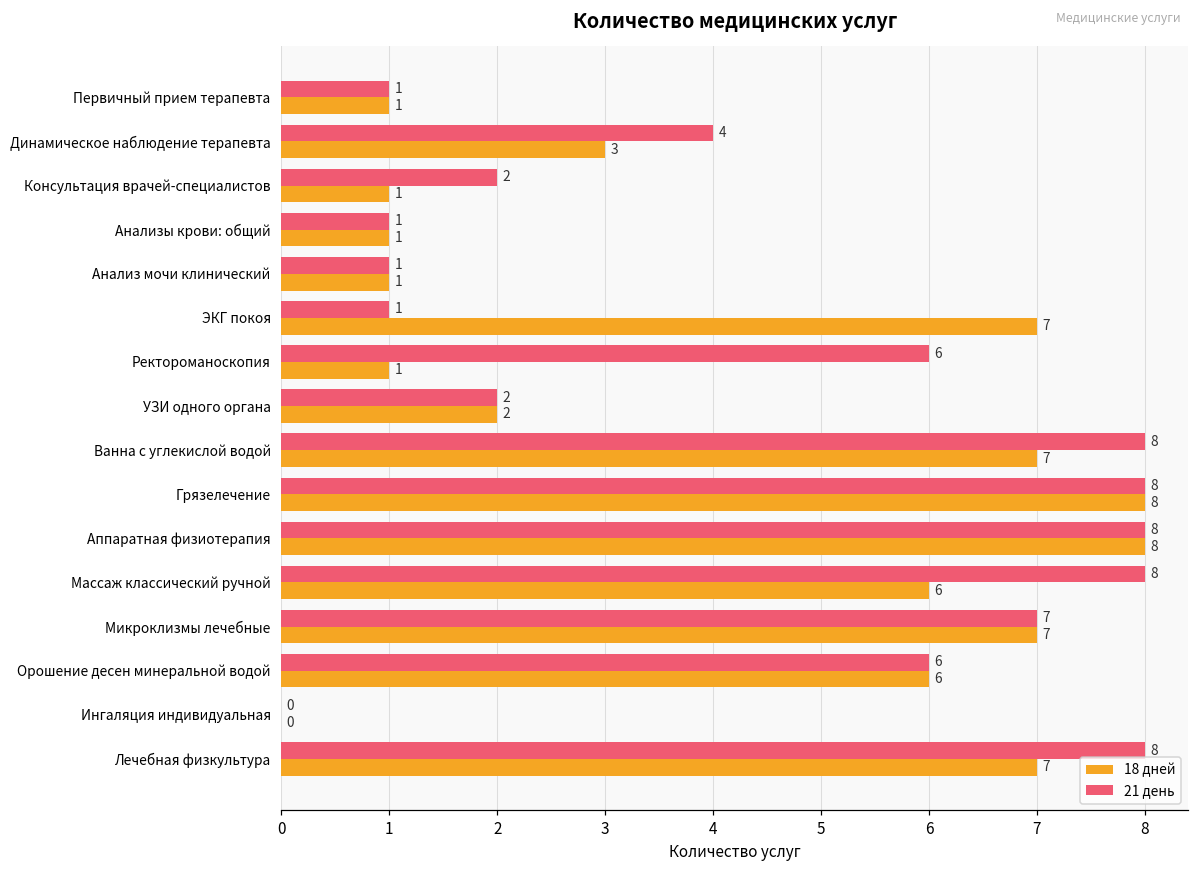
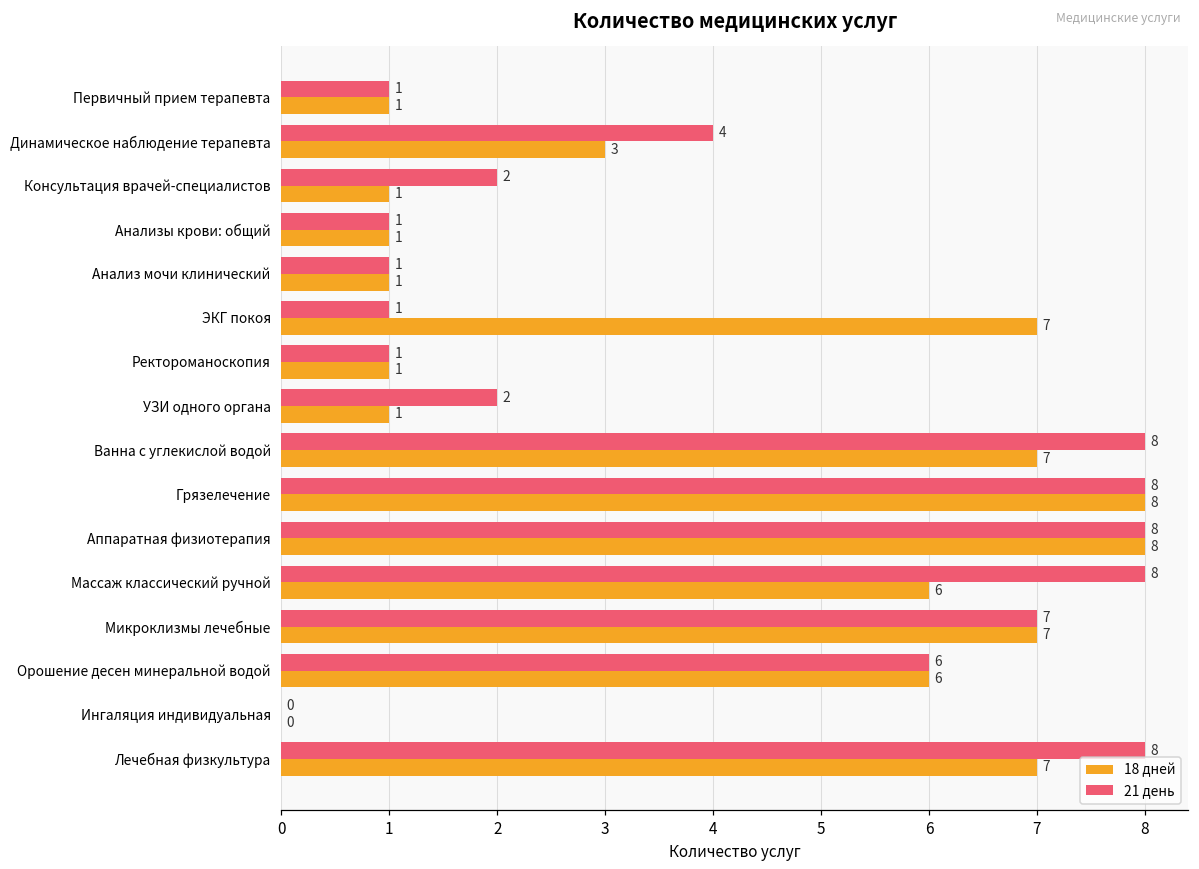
21 день, Ректороманоскопия: 6 -> 1
18 дней, УЗИ одного органа: 2 -> 1
